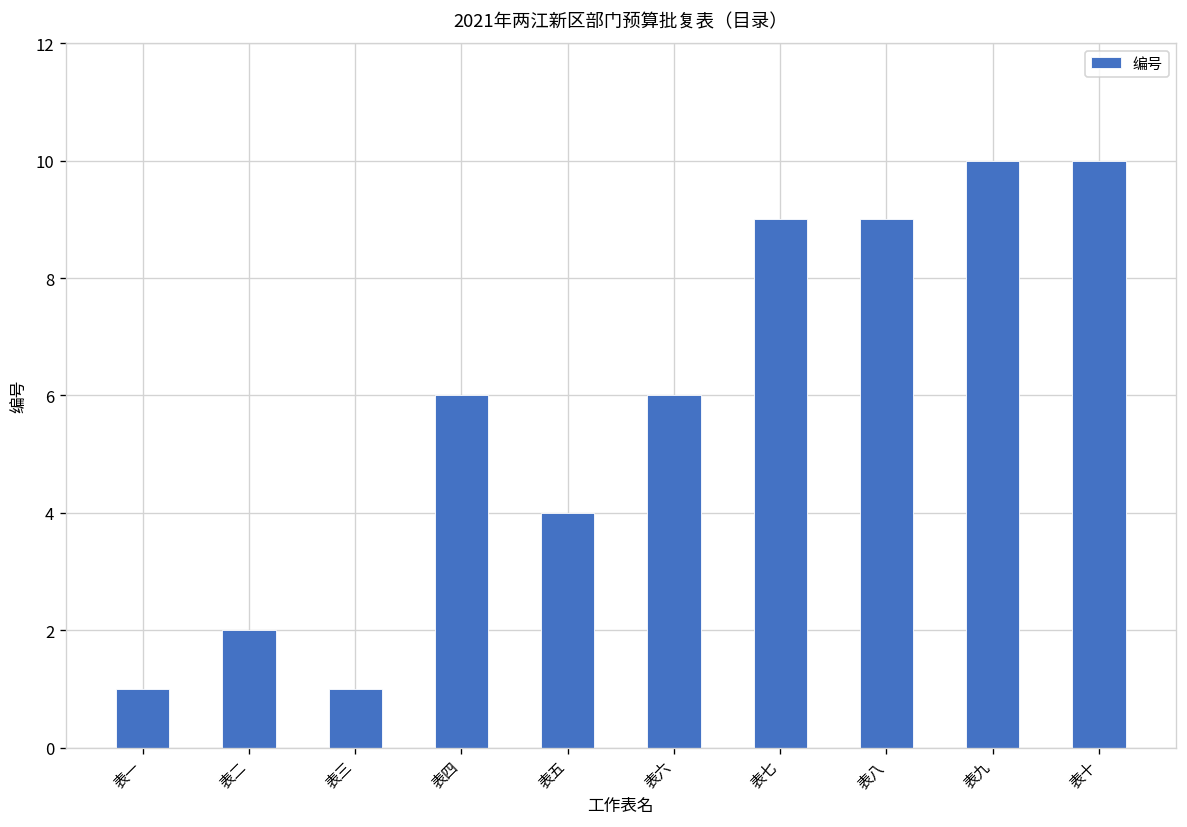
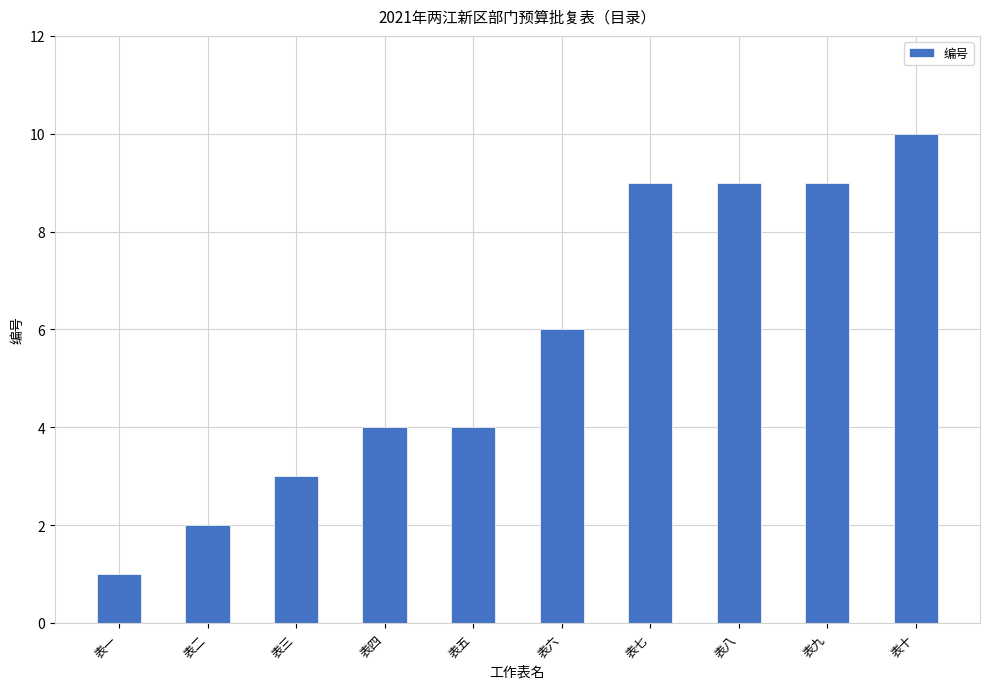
表三: 1 -> 3
表四: 6 -> 4
表九: 10 -> 9
